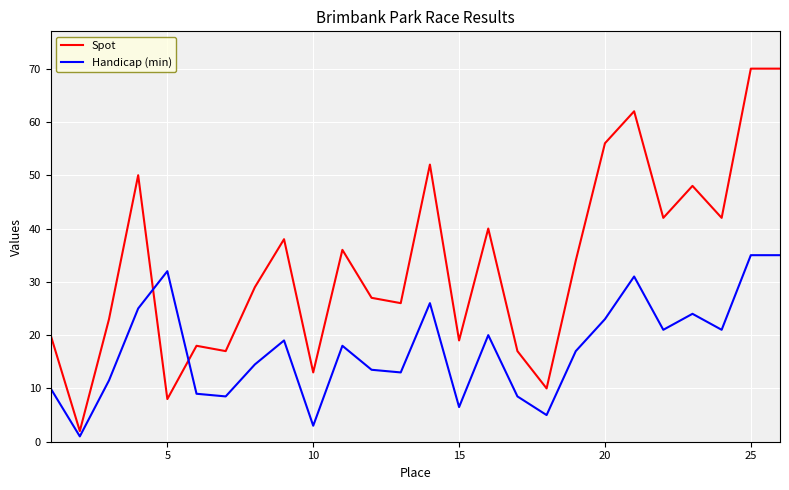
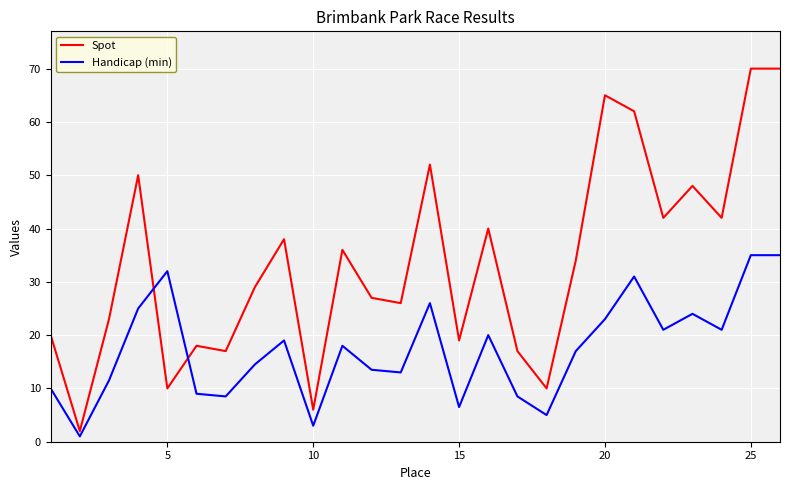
Spot, 5: 8 -> 10
Spot, 10: 13 -> 6
Spot, 20: 56 -> 65
